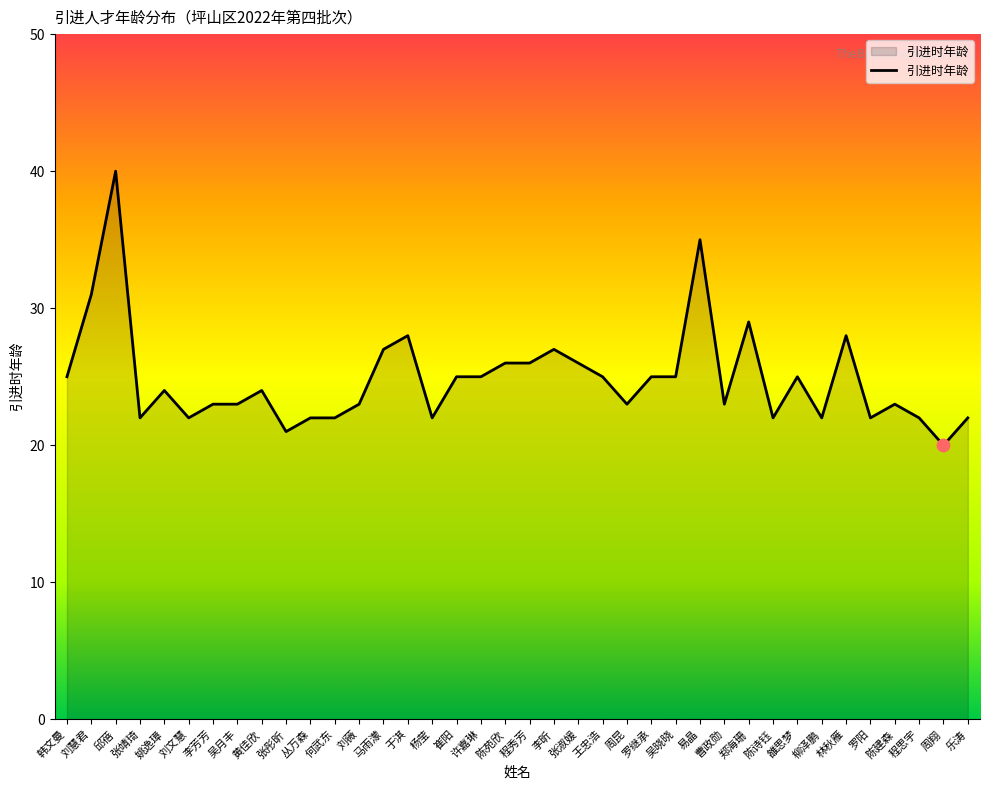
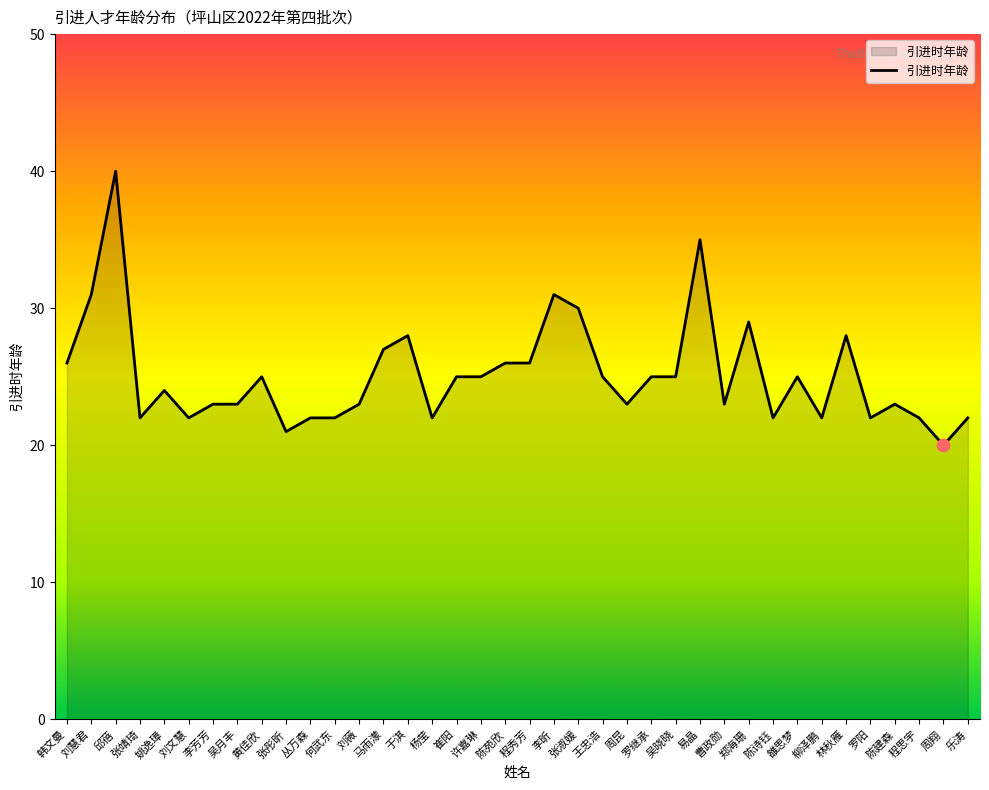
引进时年龄, 韩文曼: 25 -> 26
引进时年龄, 黄佳欣: 24 -> 25
引进时年龄, 李昕: 27 -> 31
引进时年龄, 张淑媛: 26 -> 30
